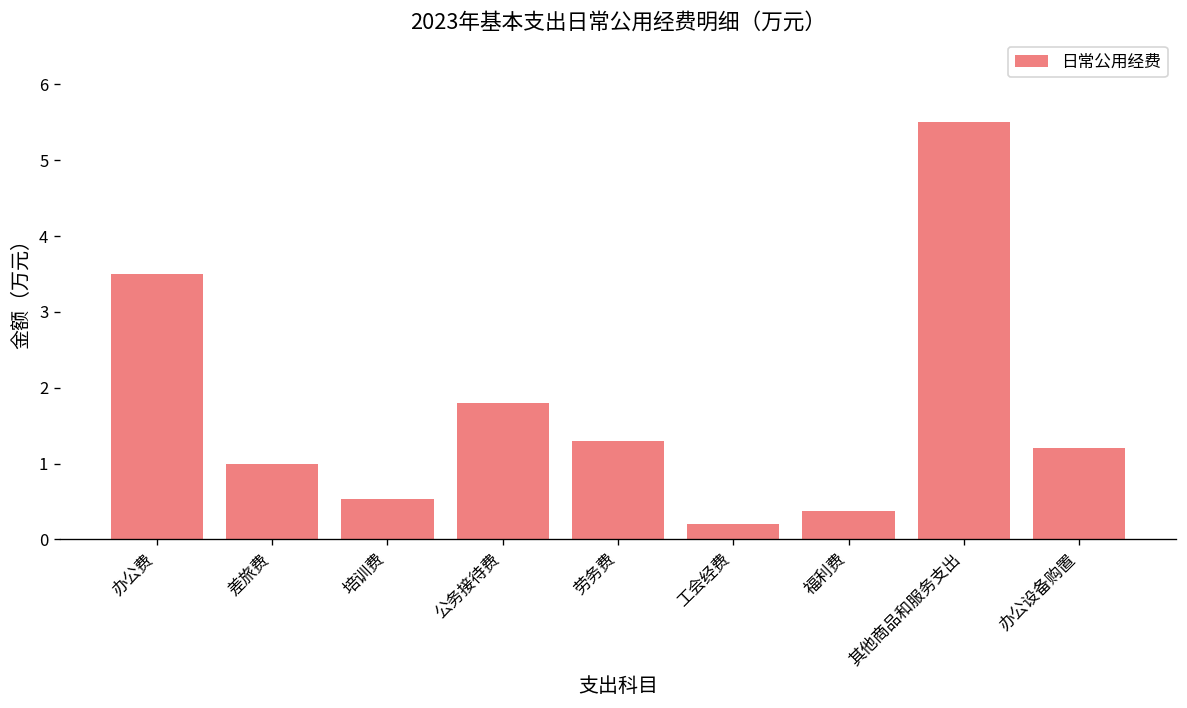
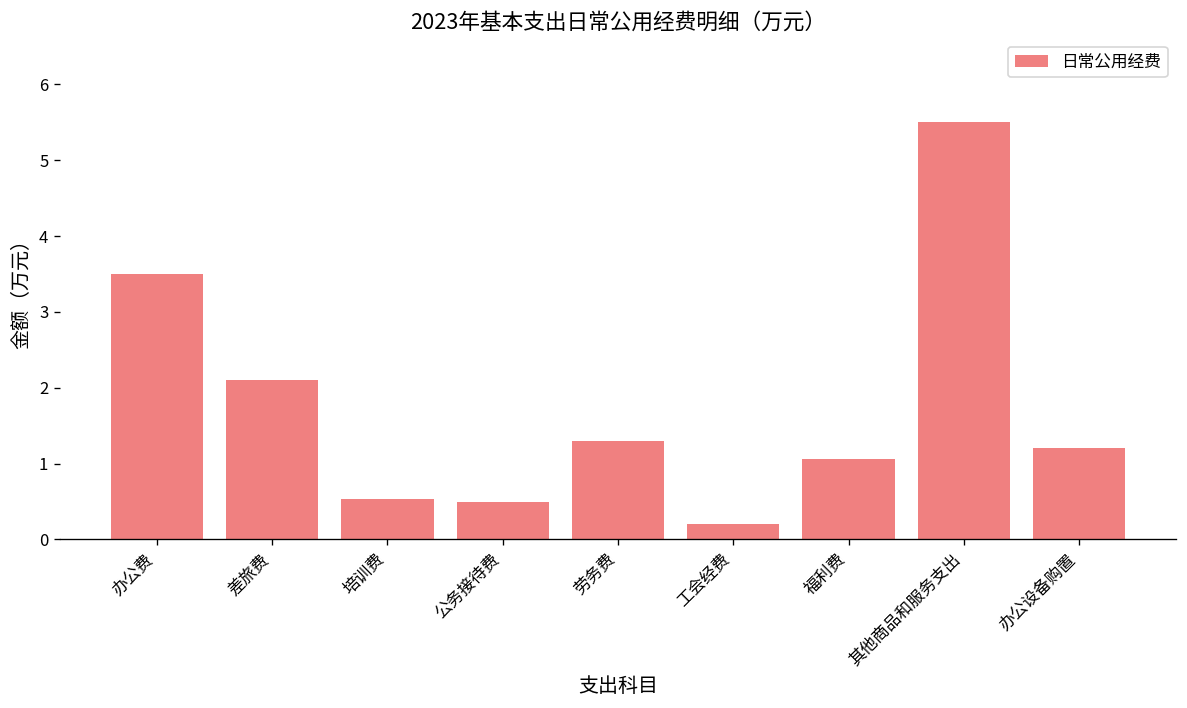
差旅费: 1.0 -> 2.1
公务接待费: 1.8 -> 0.5
福利费: 0.4 -> 1.1
